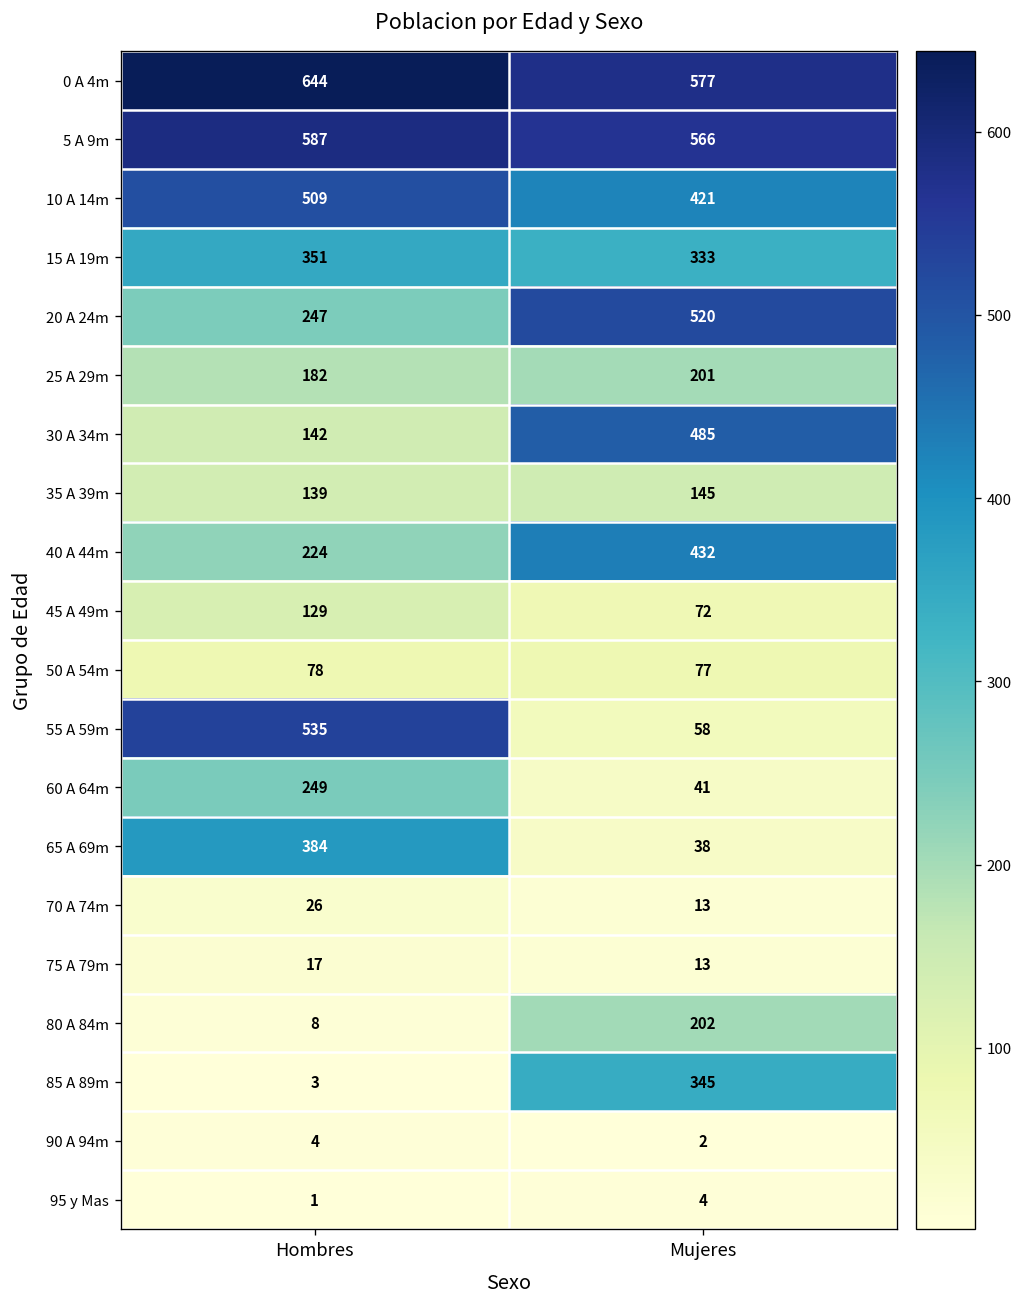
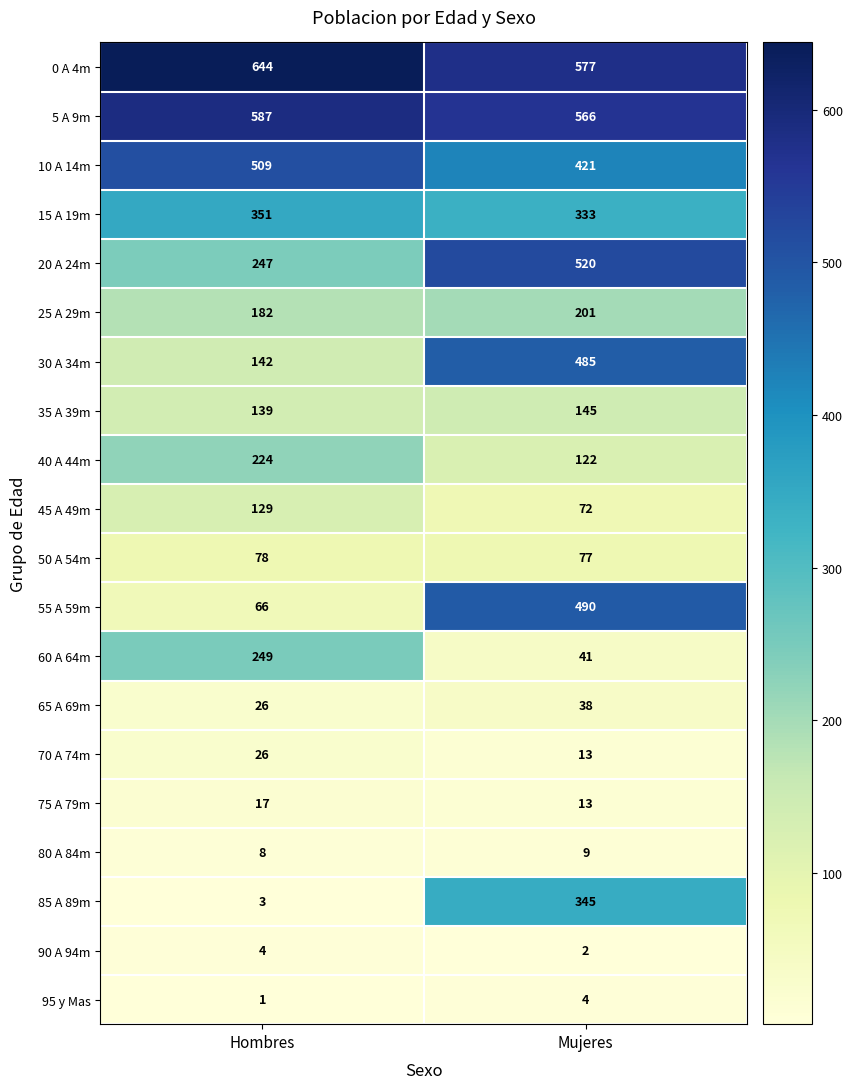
40 A 44m, Mujeres: 432 -> 122
55 A 59m, Hombres: 535 -> 66
55 A 59m, Mujeres: 58 -> 490
65 A 69m, Hombres: 384 -> 26
80 A 84m, Mujeres: 202 -> 9
